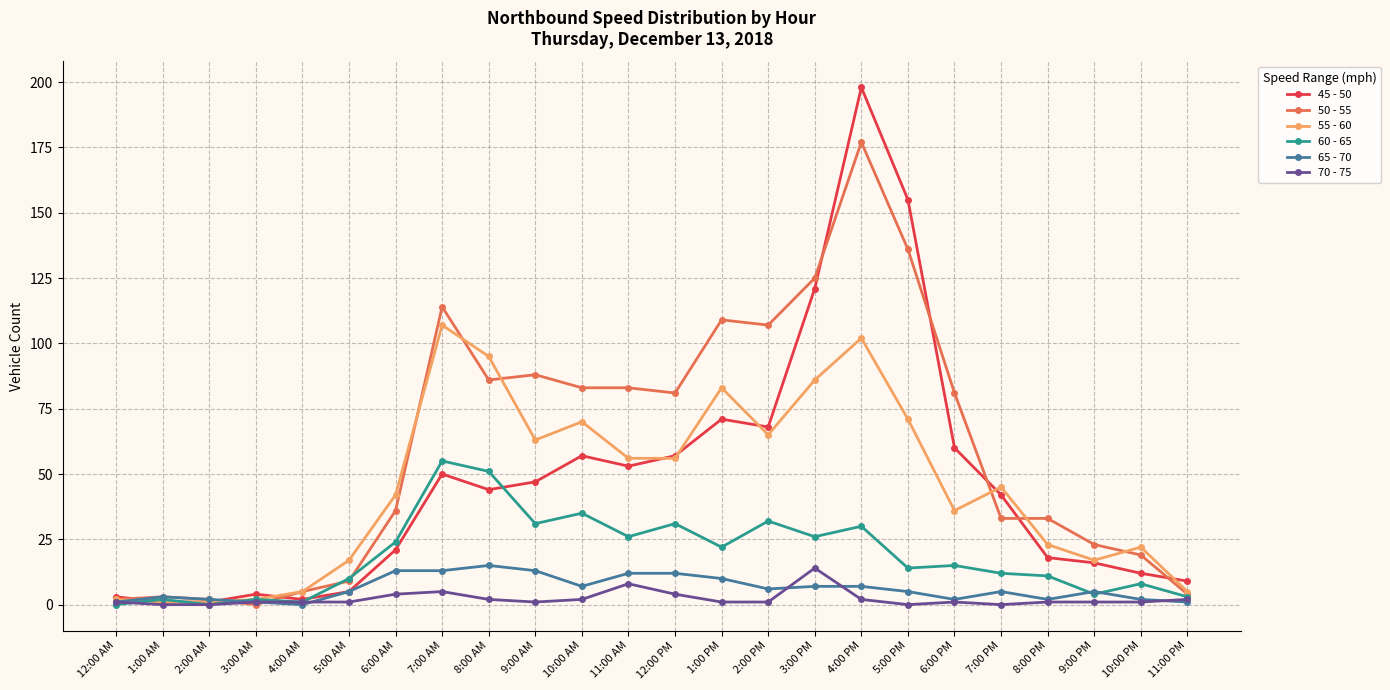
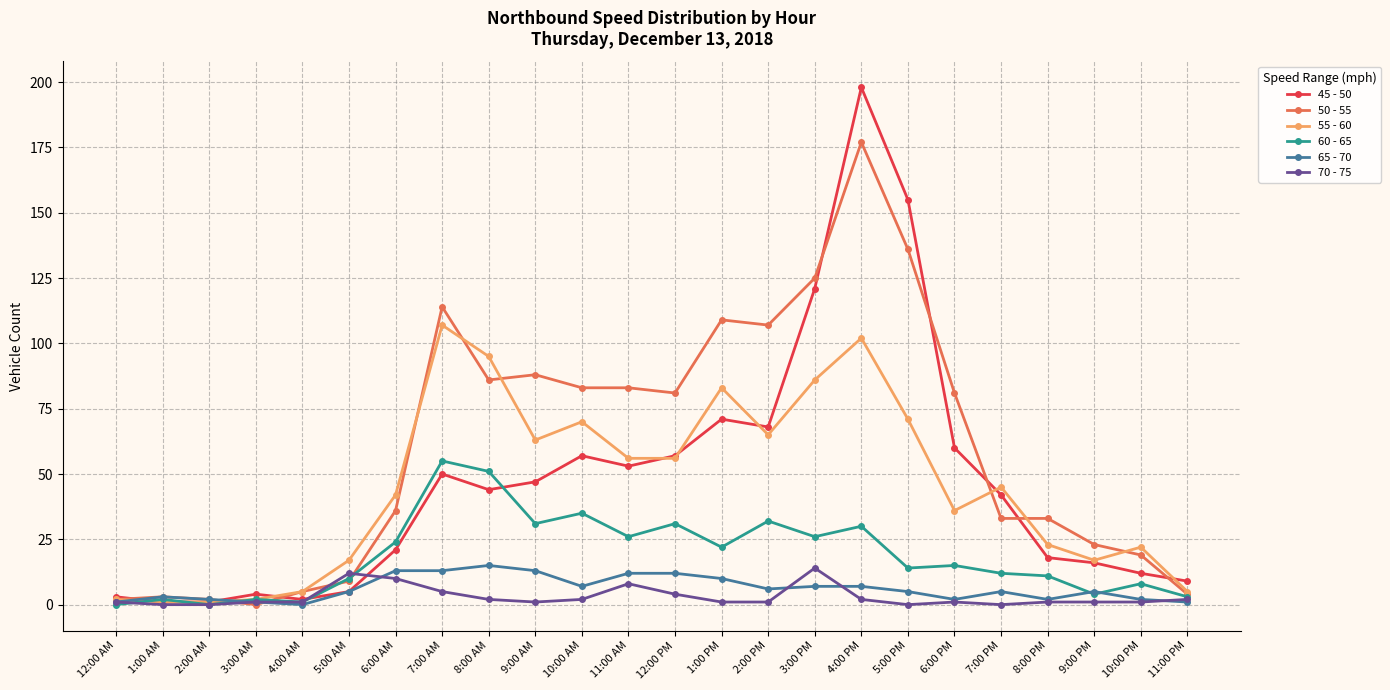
70 - 75, 5:00 AM: 1 -> 12
70 - 75, 6:00 AM: 4 -> 10
